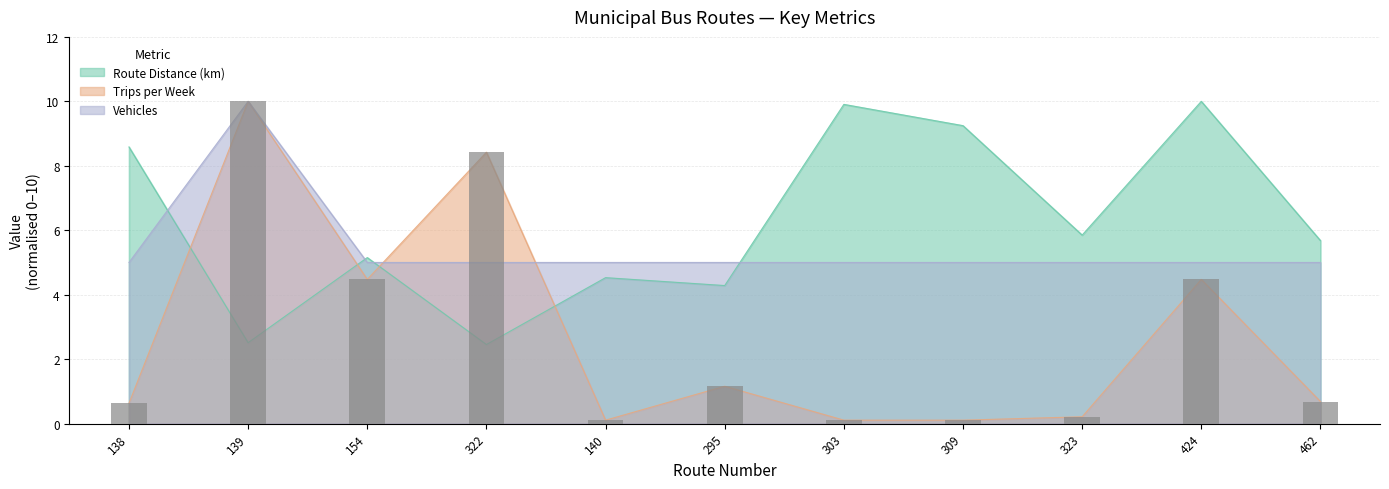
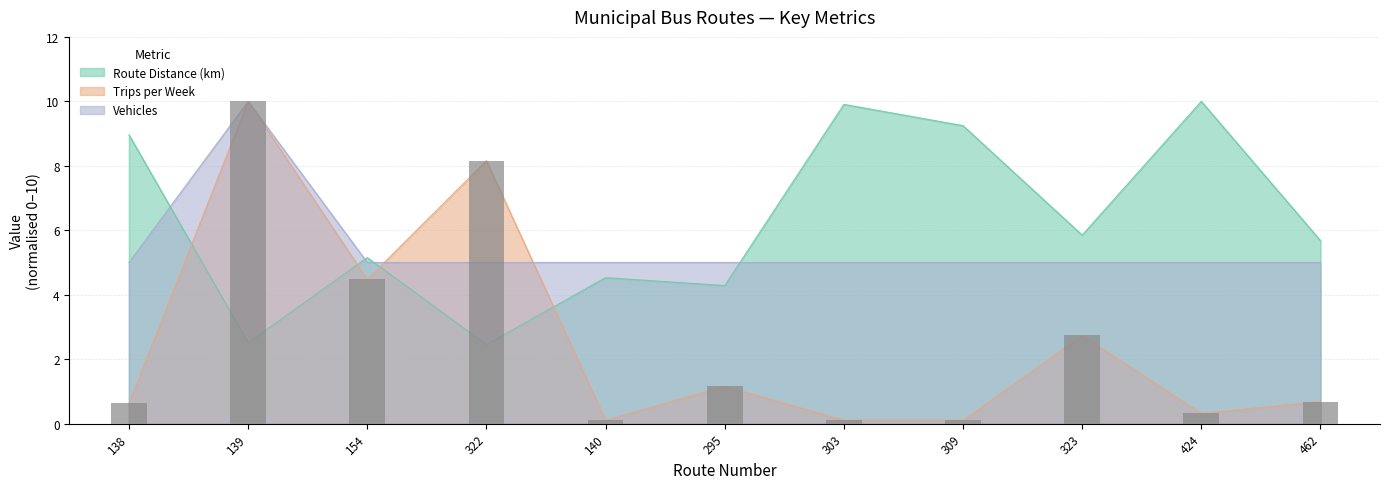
Route Distance (km), 138: 8.6 -> 9.0
Trips per Week, 322: 8.4 -> 8.2
Trips per Week, 323: 0.2 -> 2.7
Trips per Week, 424: 4.5 -> 0.3
